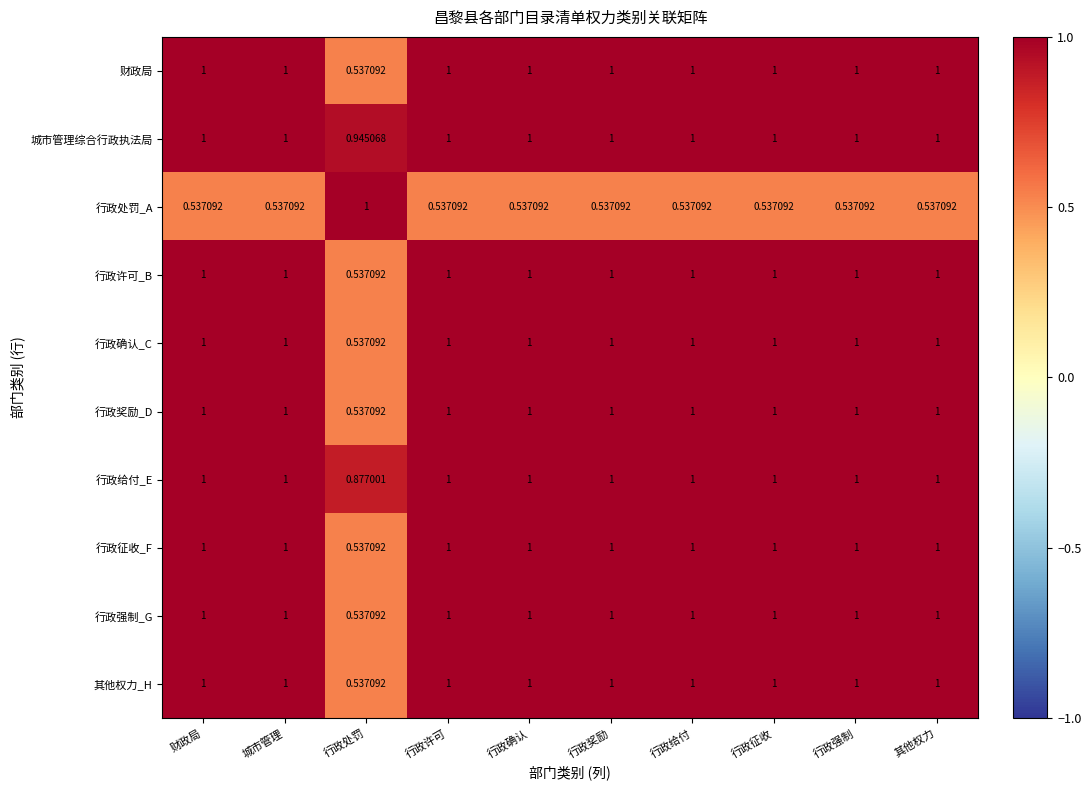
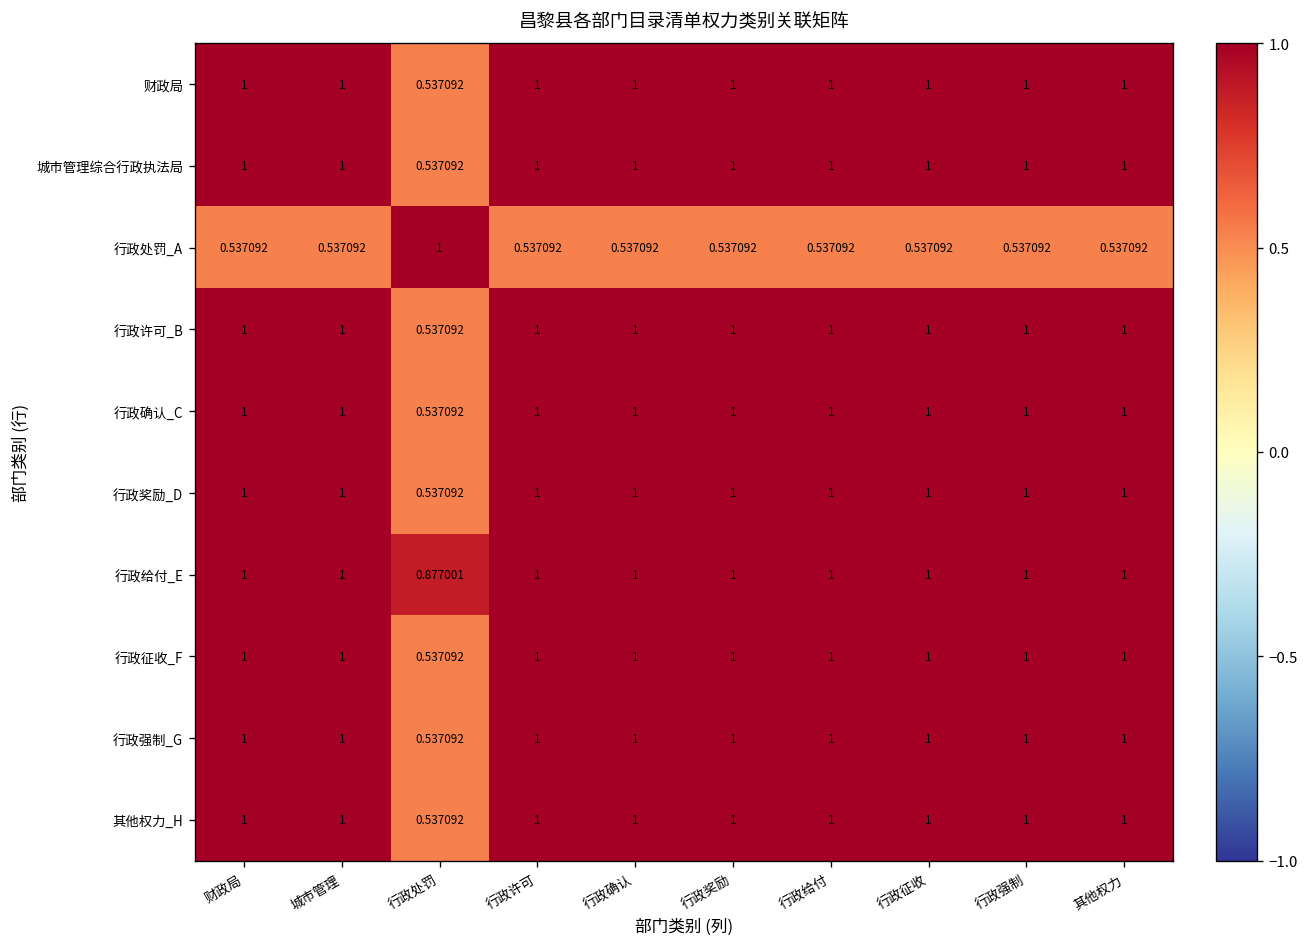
城市管理综合行政执法局, 行政处罚: 0.945068 -> 0.537092
